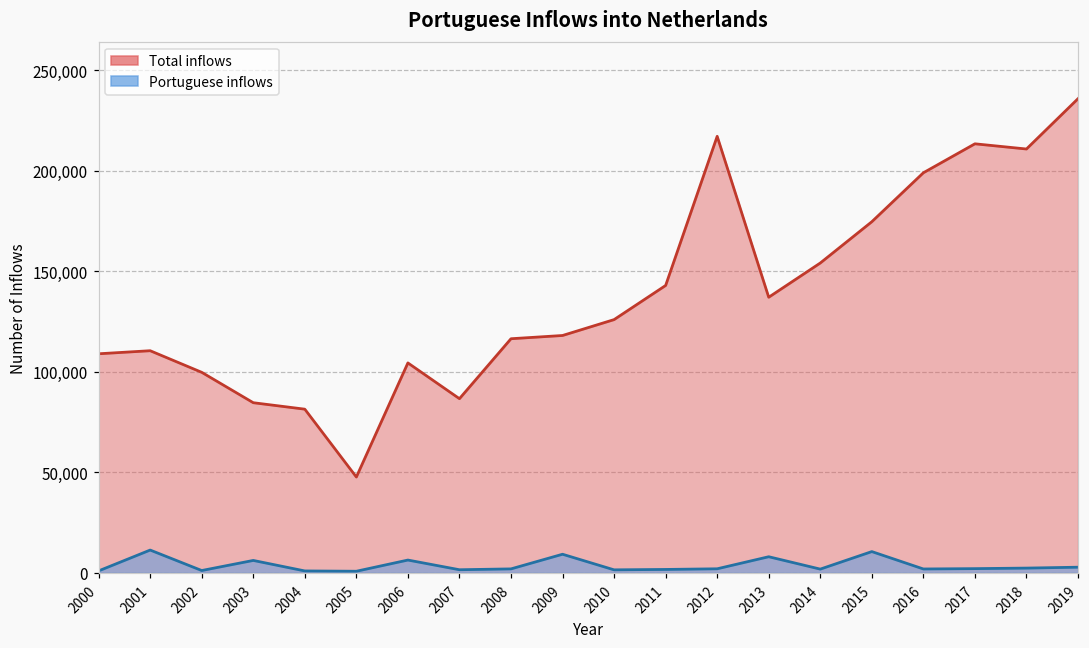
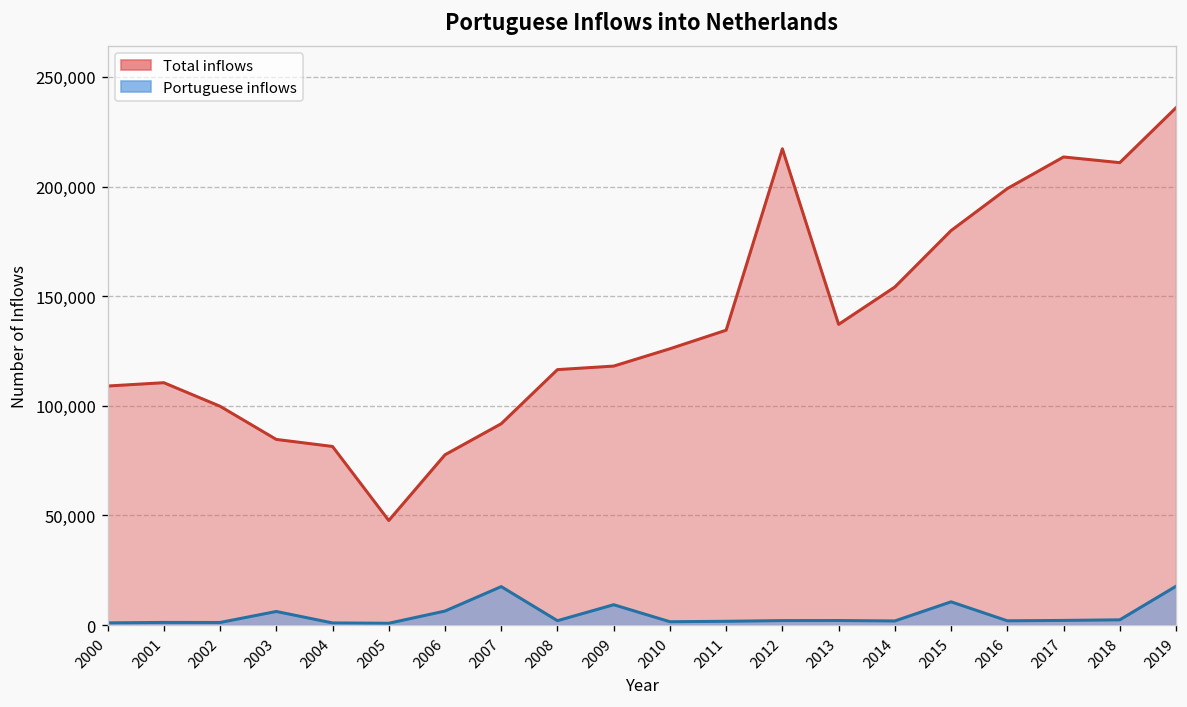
Portuguese inflows, 2001: 11,000 -> 1,000
Total inflows, 2006: 104,000 -> 78,000
Total inflows, 2007: 87,000 -> 92,000
Portuguese inflows, 2007: 2,000 -> 18,000
Total inflows, 2011: 143,000 -> 135,000
Portuguese inflows, 2013: 8,000 -> 2,000
Total inflows, 2015: 175,000 -> 180,000
Portuguese inflows, 2019: 3,000 -> 18,000
